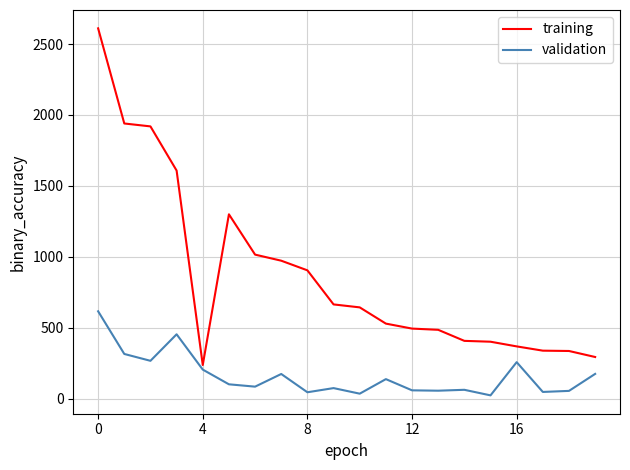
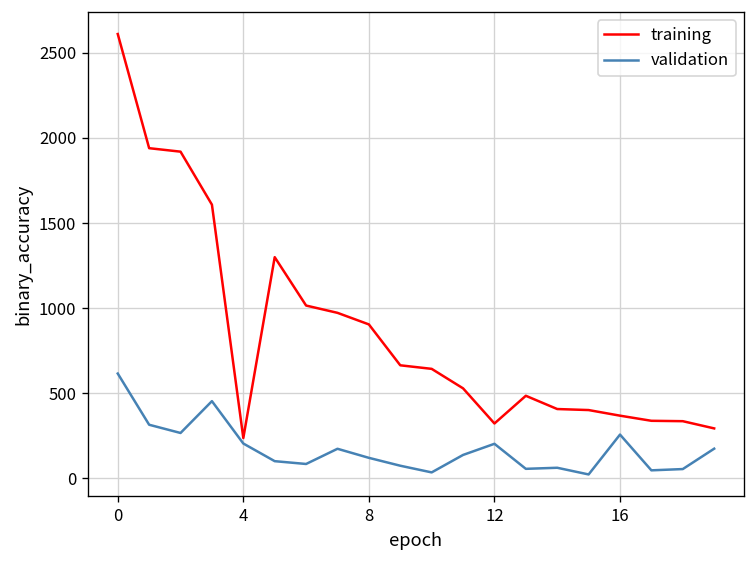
validation, 8: 40 -> 120
training, 12: 490 -> 320
validation, 12: 60 -> 200
